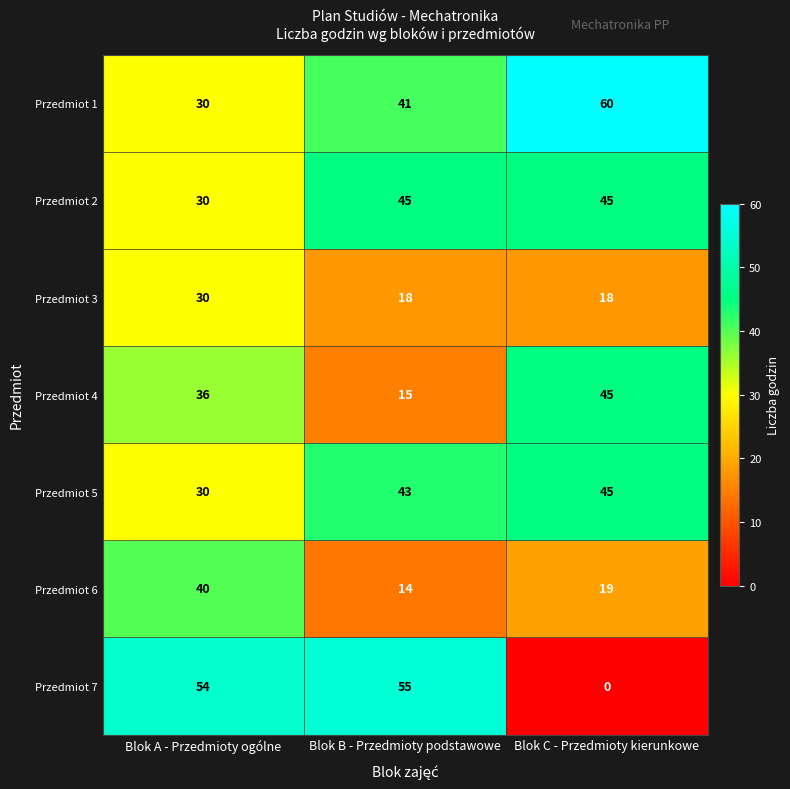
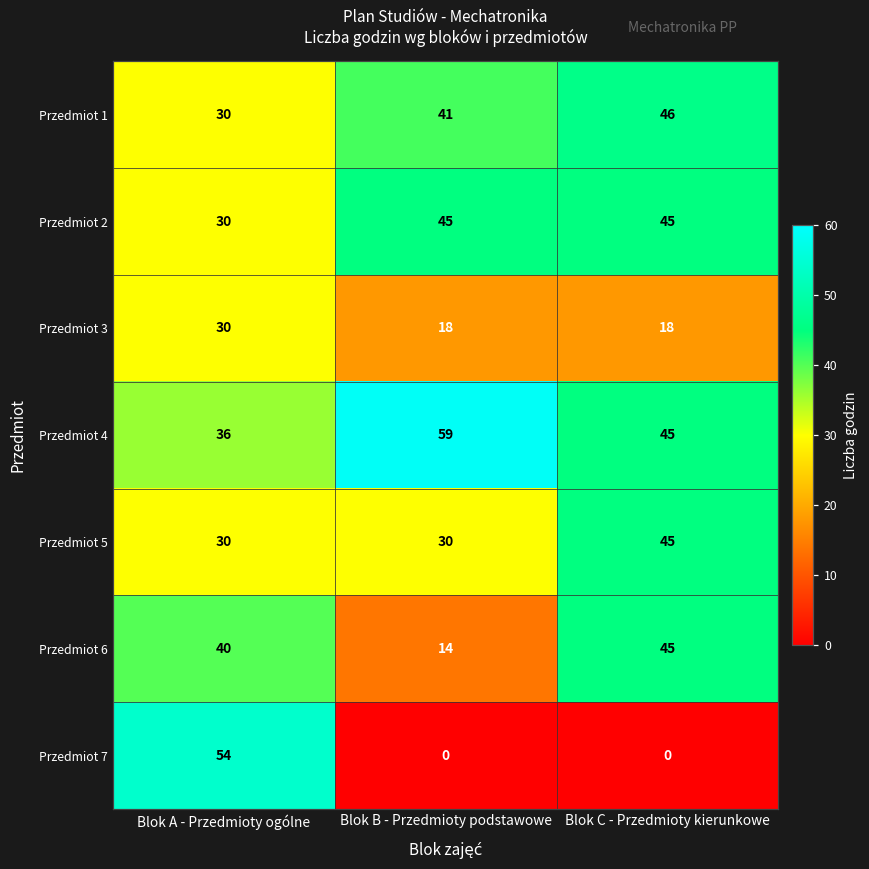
Przedmiot 1, Blok C - Przedmioty kierunkowe: 60 -> 46
Przedmiot 4, Blok B - Przedmioty podstawowe: 15 -> 59
Przedmiot 5, Blok B - Przedmioty podstawowe: 43 -> 30
Przedmiot 6, Blok C - Przedmioty kierunkowe: 19 -> 45
Przedmiot 7, Blok B - Przedmioty podstawowe: 55 -> 0
